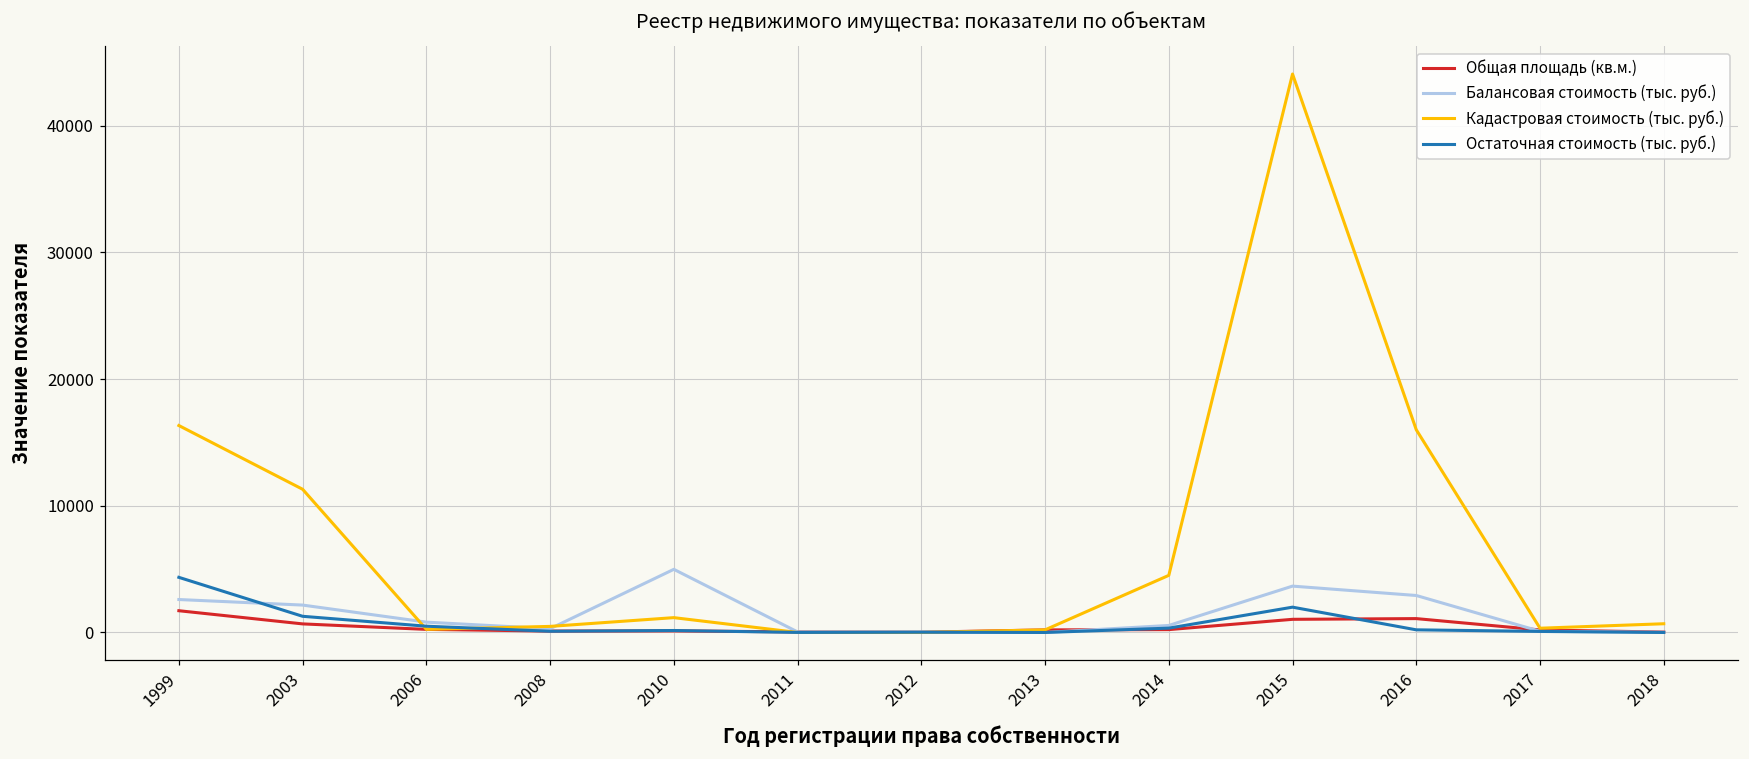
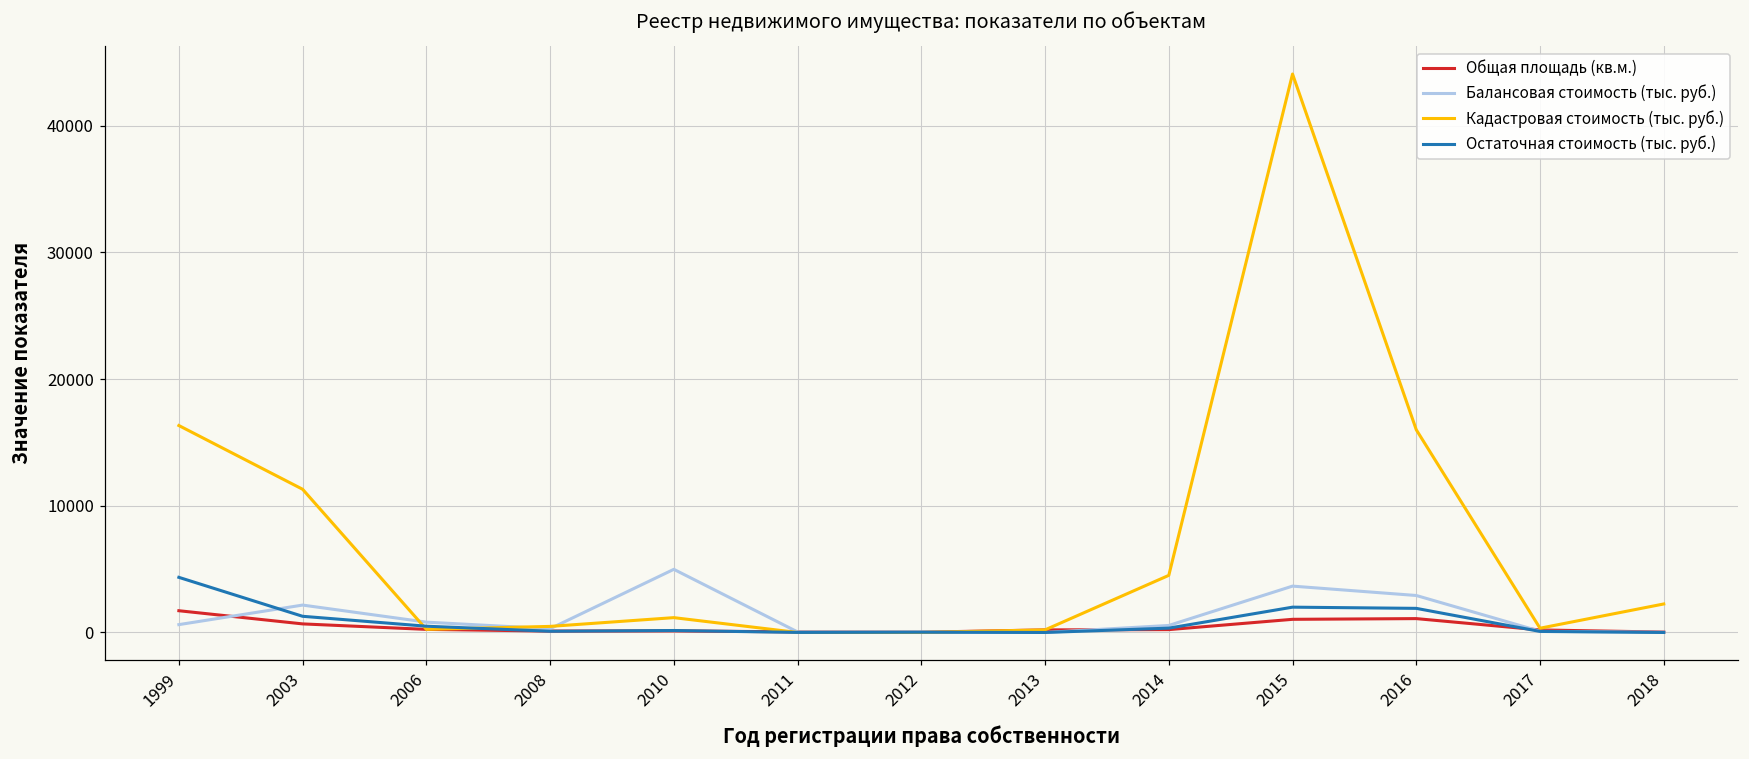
Балансовая стоимость (тыс. руб.), 1999: 2600 -> 600
Остаточная стоимость (тыс. руб.), 2016: 200 -> 1900
Кадастровая стоимость (тыс. руб.), 2018: 700 -> 2200
